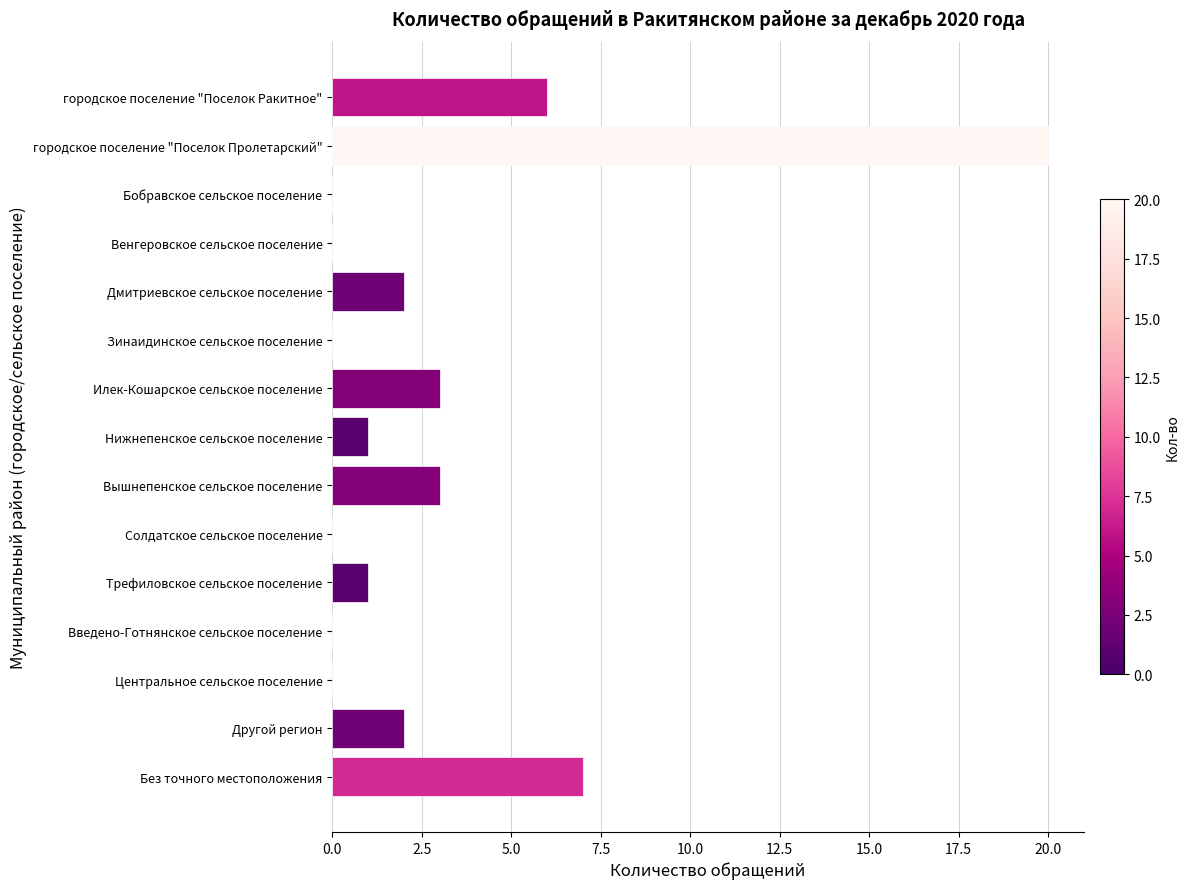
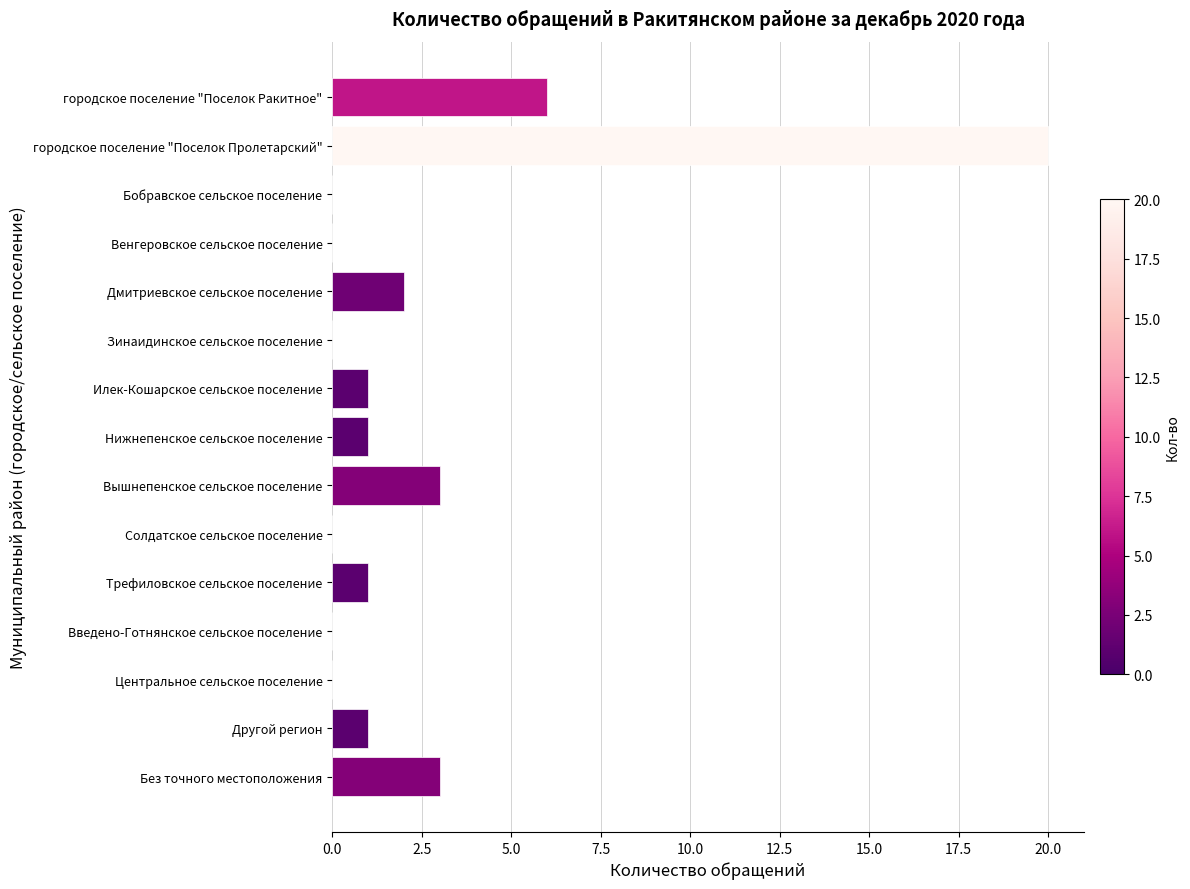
Илек-Кошарское сельское поселение: 3 -> 1
Другой регион: 2 -> 1
Без точного местоположения: 7 -> 3
